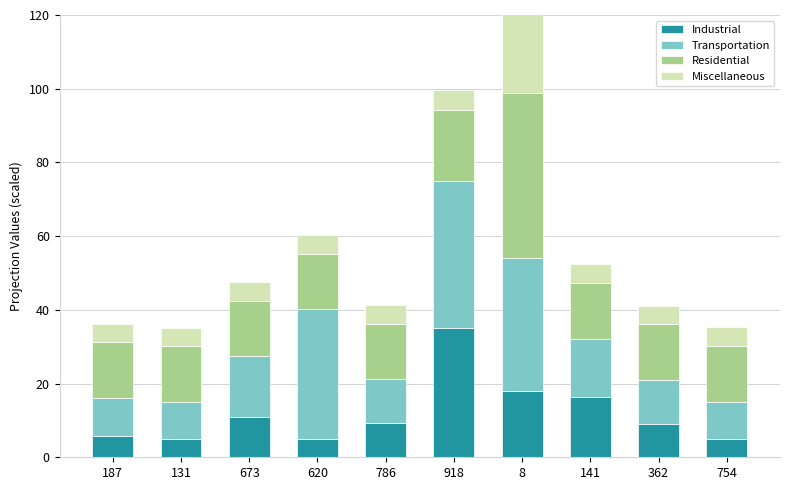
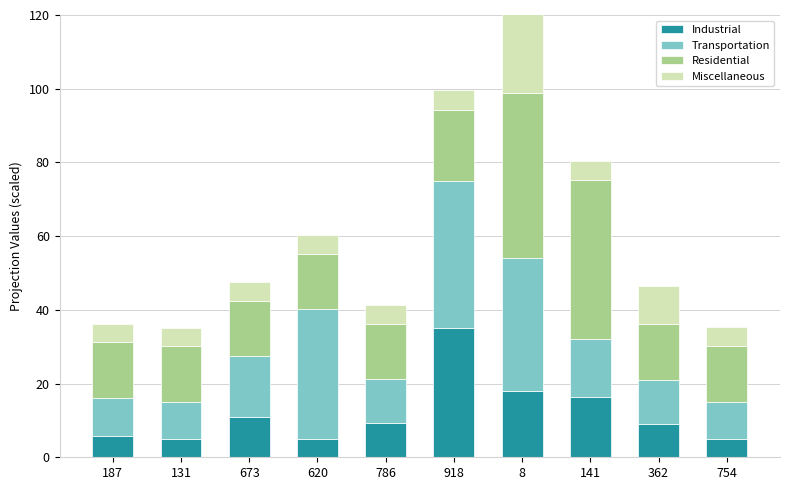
Residential, 141: 15 -> 43
Miscellaneous, 362: 5 -> 10
